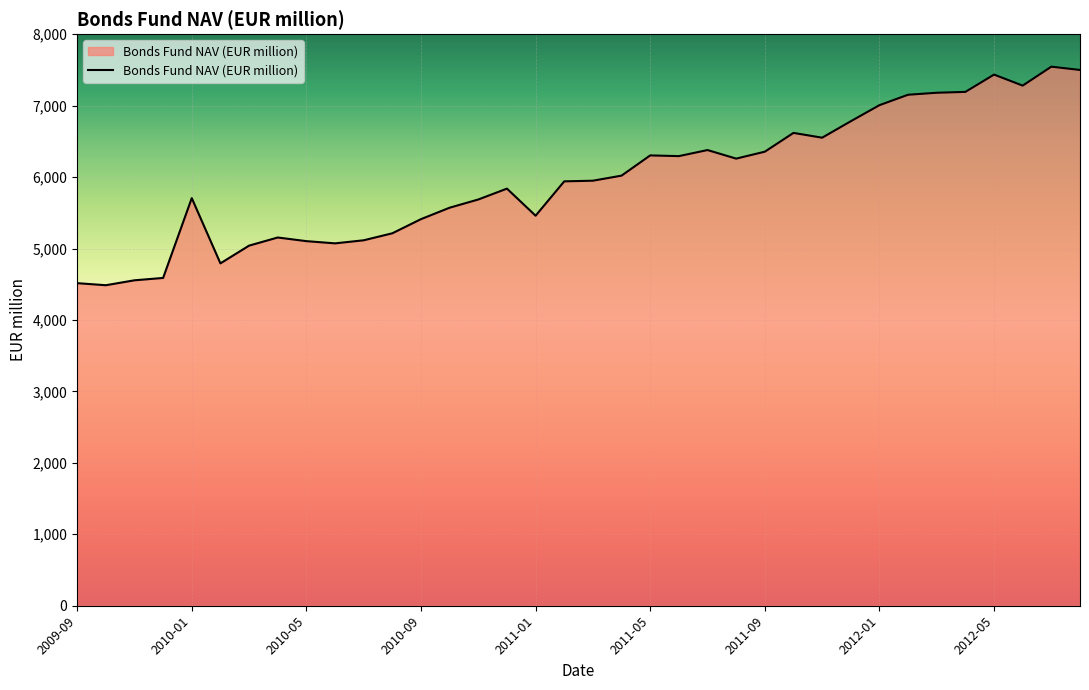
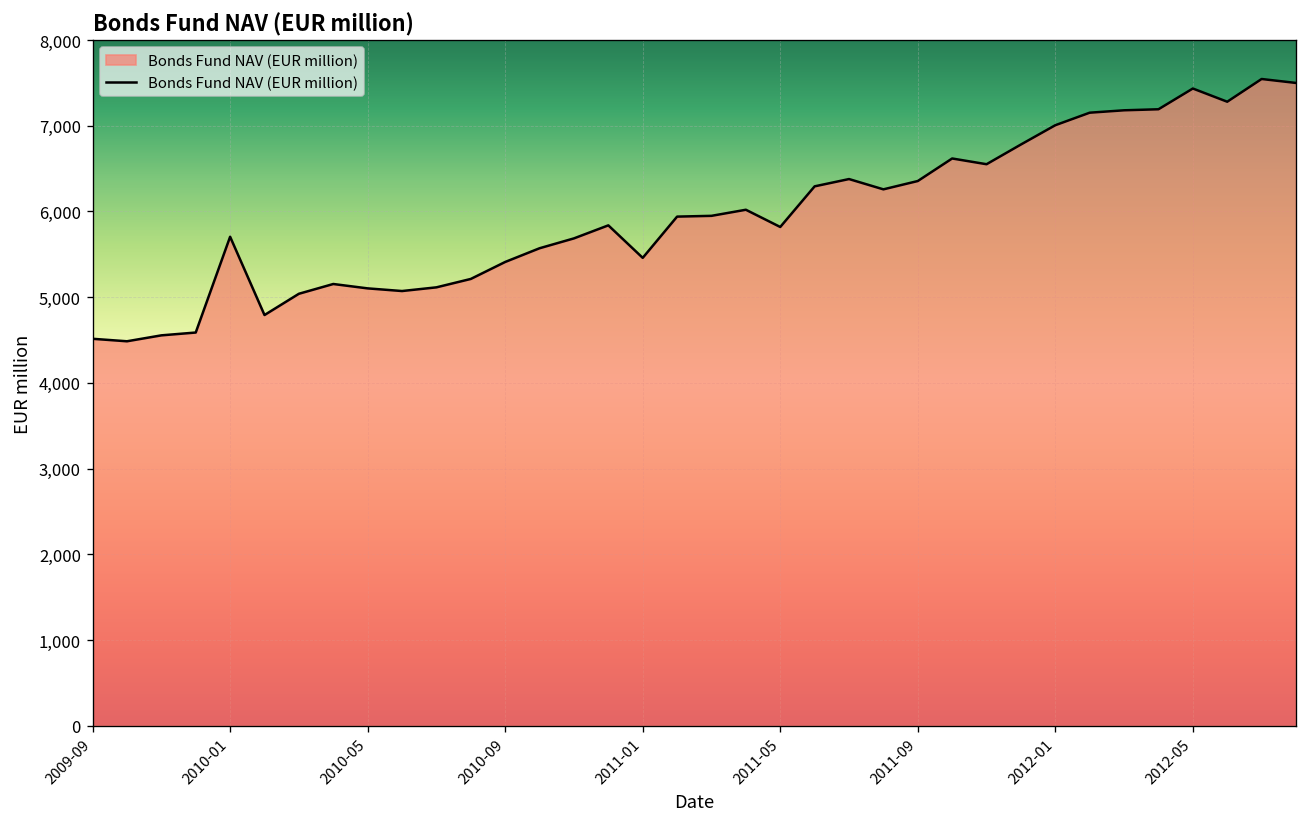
2011-05: 6,300 -> 5,800
